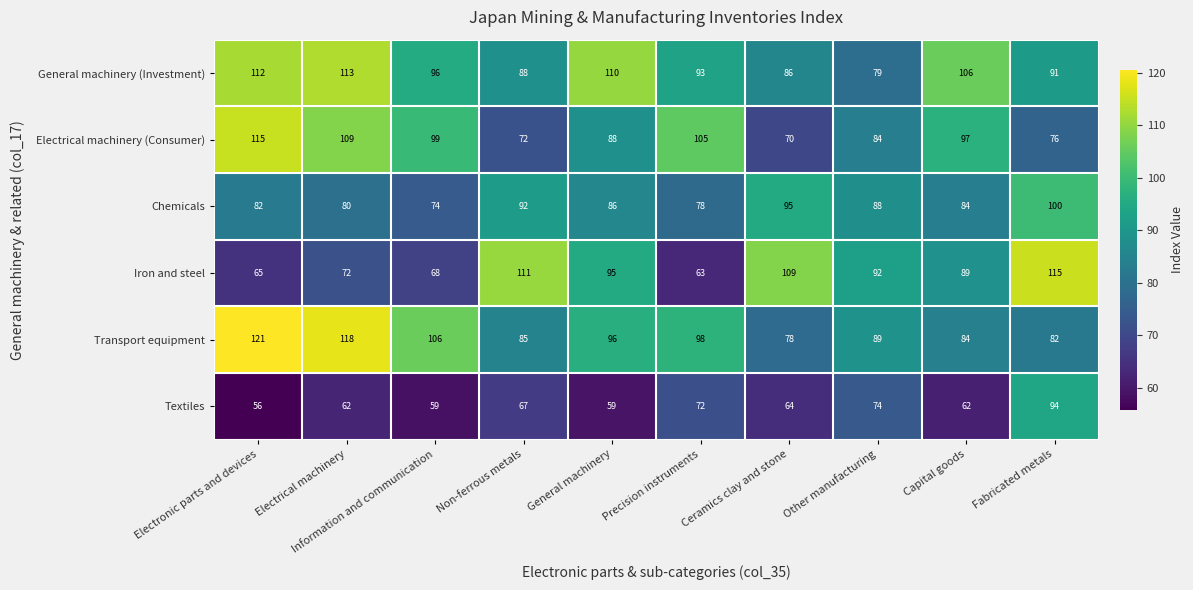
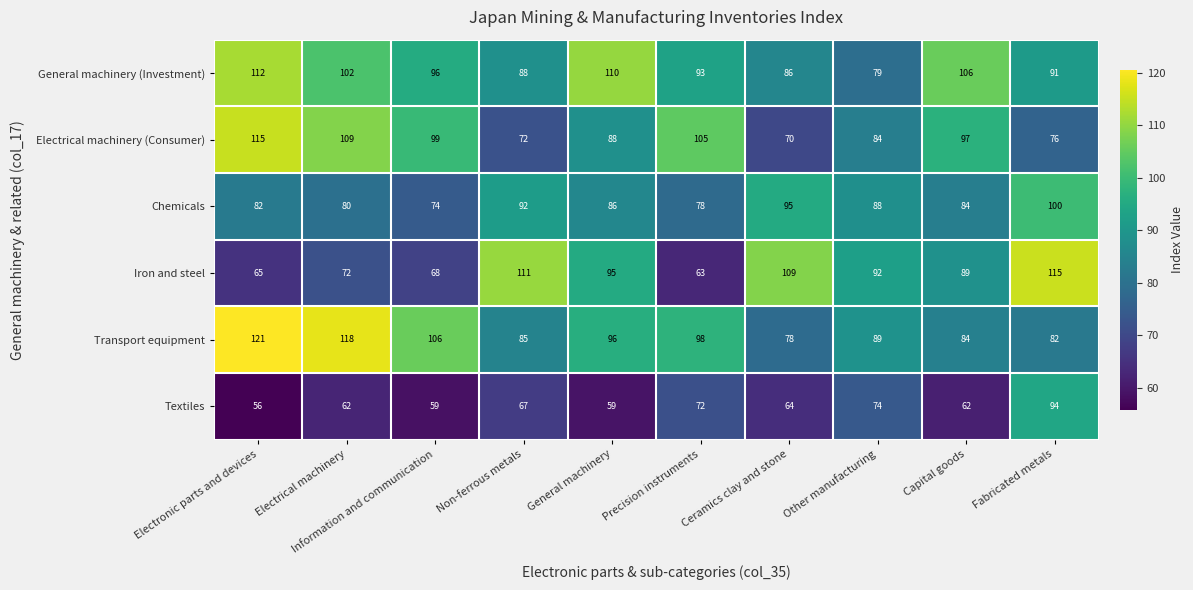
General machinery (Investment), Electrical machinery: 113 -> 102
